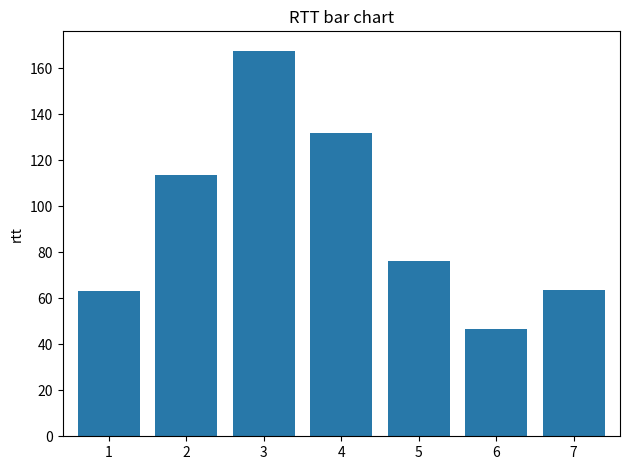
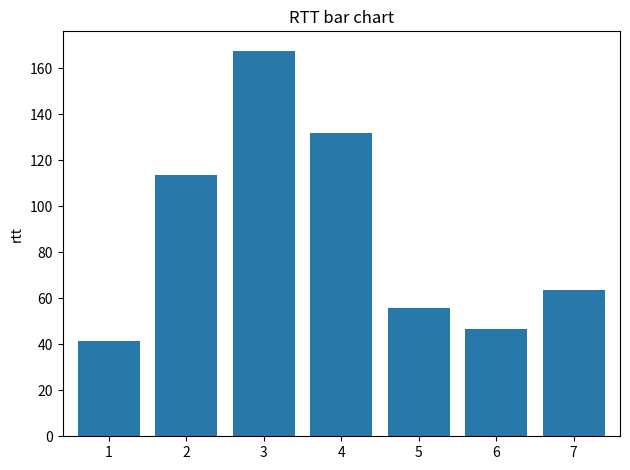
1: 63 -> 42
5: 76 -> 56
